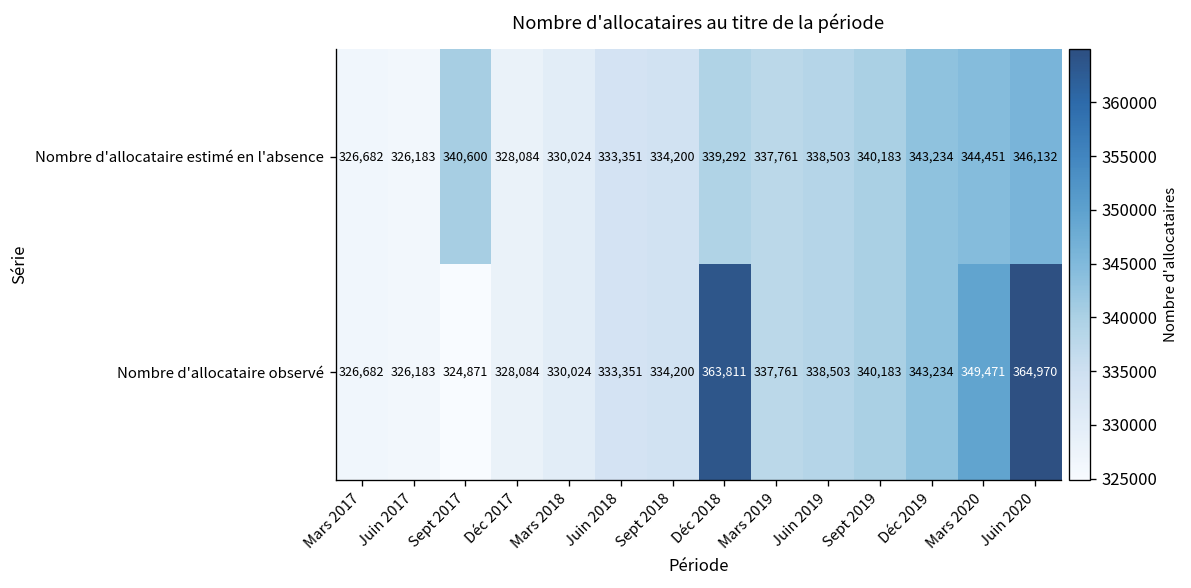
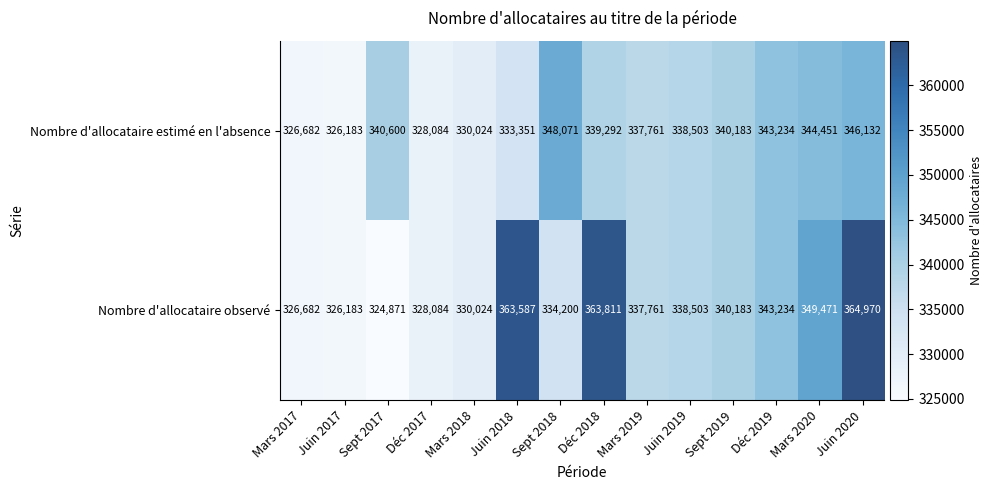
Nombre d'allocataire estimé en l'absence, Sept 2018: 334,200 -> 348,071
Nombre d'allocataire observé, Juin 2018: 333,351 -> 363,587
